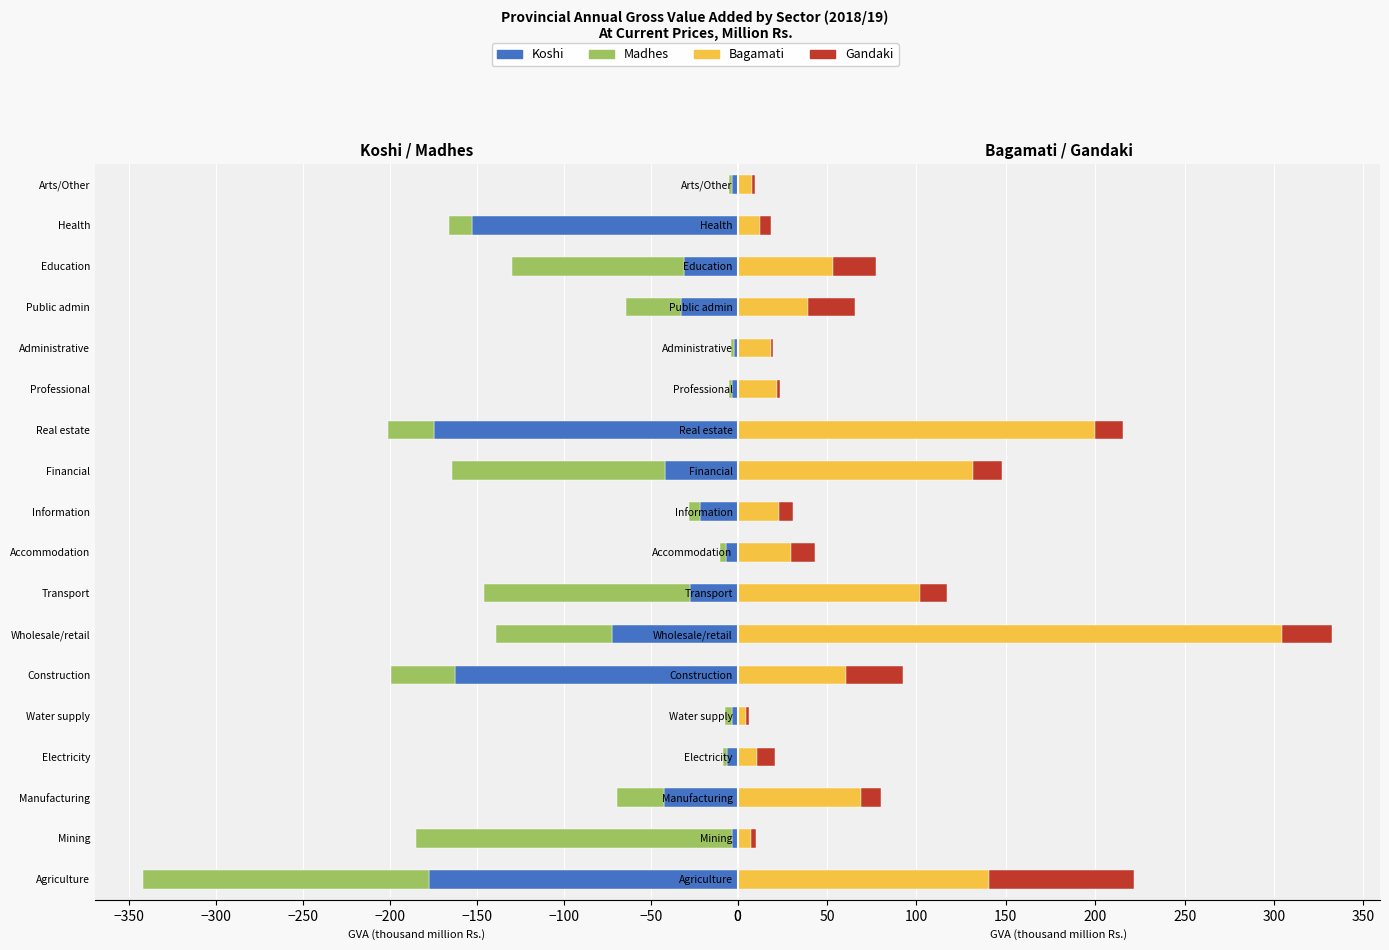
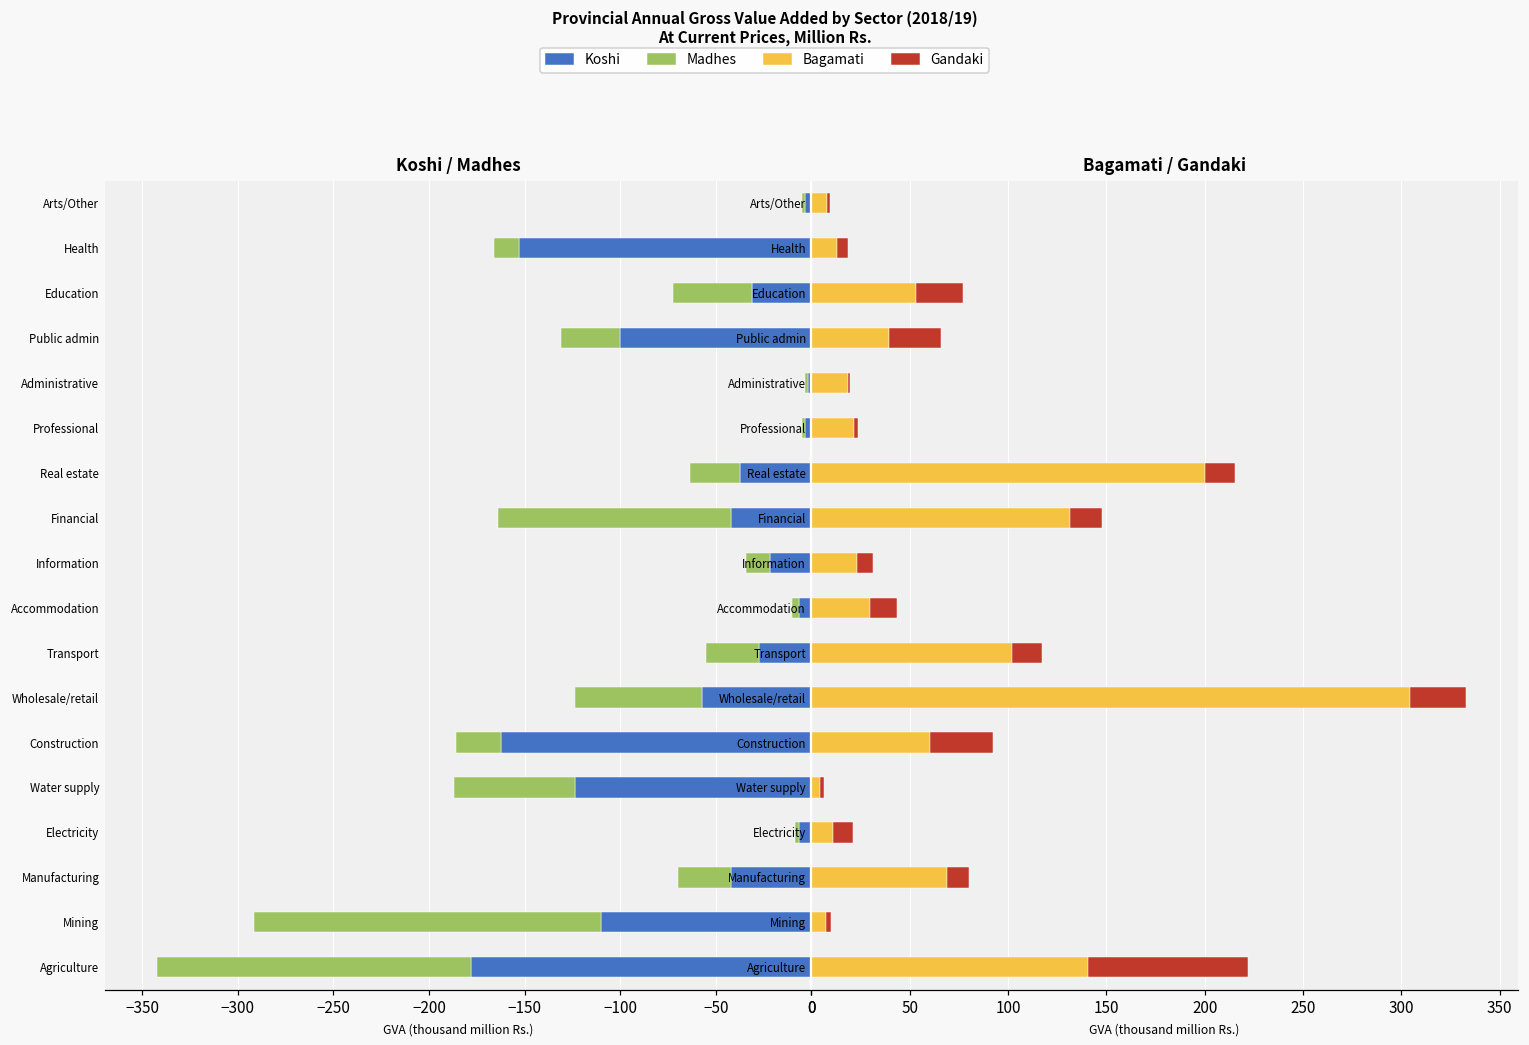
Koshi / Madhes, Madhes, Education: -99 -> -41
Koshi / Madhes, Koshi, Public admin: -33 -> -100
Koshi / Madhes, Koshi, Real estate: -175 -> -37
Koshi / Madhes, Madhes, Information: -7 -> -13
Koshi / Madhes, Madhes, Transport: -119 -> -28
Koshi / Madhes, Koshi, Wholesale/retail: -72 -> -57
Koshi / Madhes, Madhes, Construction: -37 -> -23
Koshi / Madhes, Koshi, Water supply: -3 -> -124
Koshi / Madhes, Madhes, Water supply: -4 -> -63
Koshi / Madhes, Koshi, Mining: -3 -> -110
